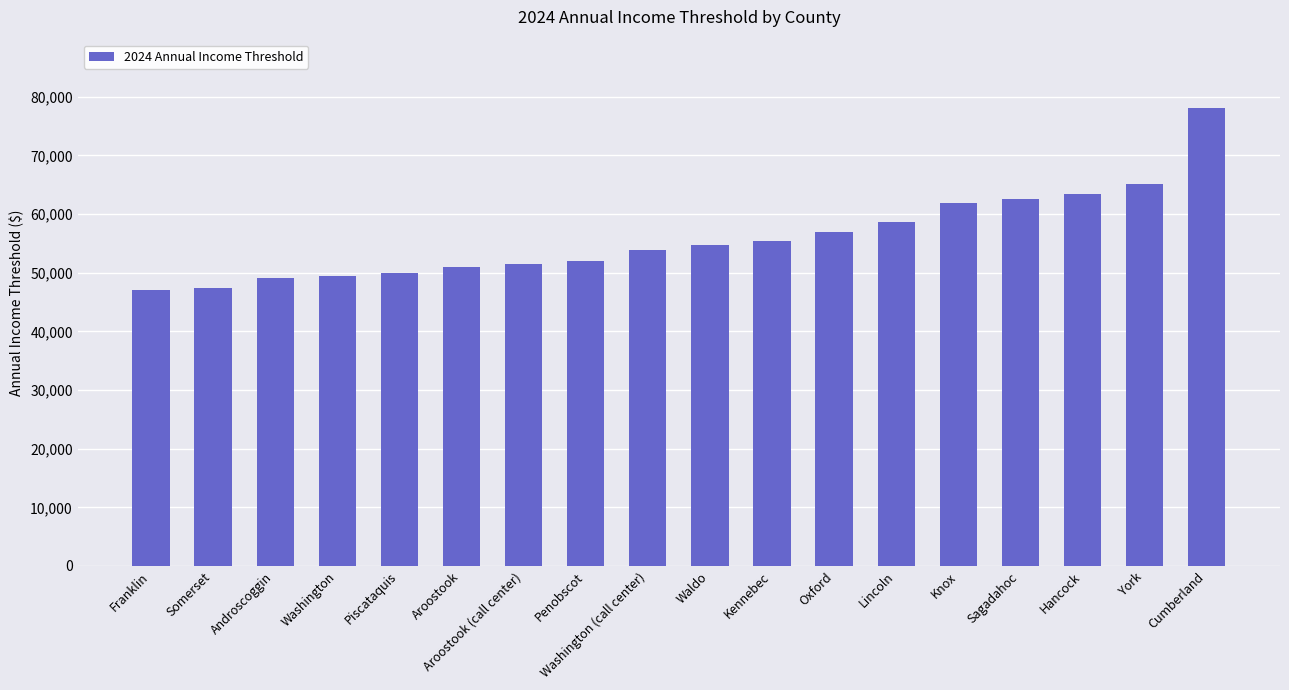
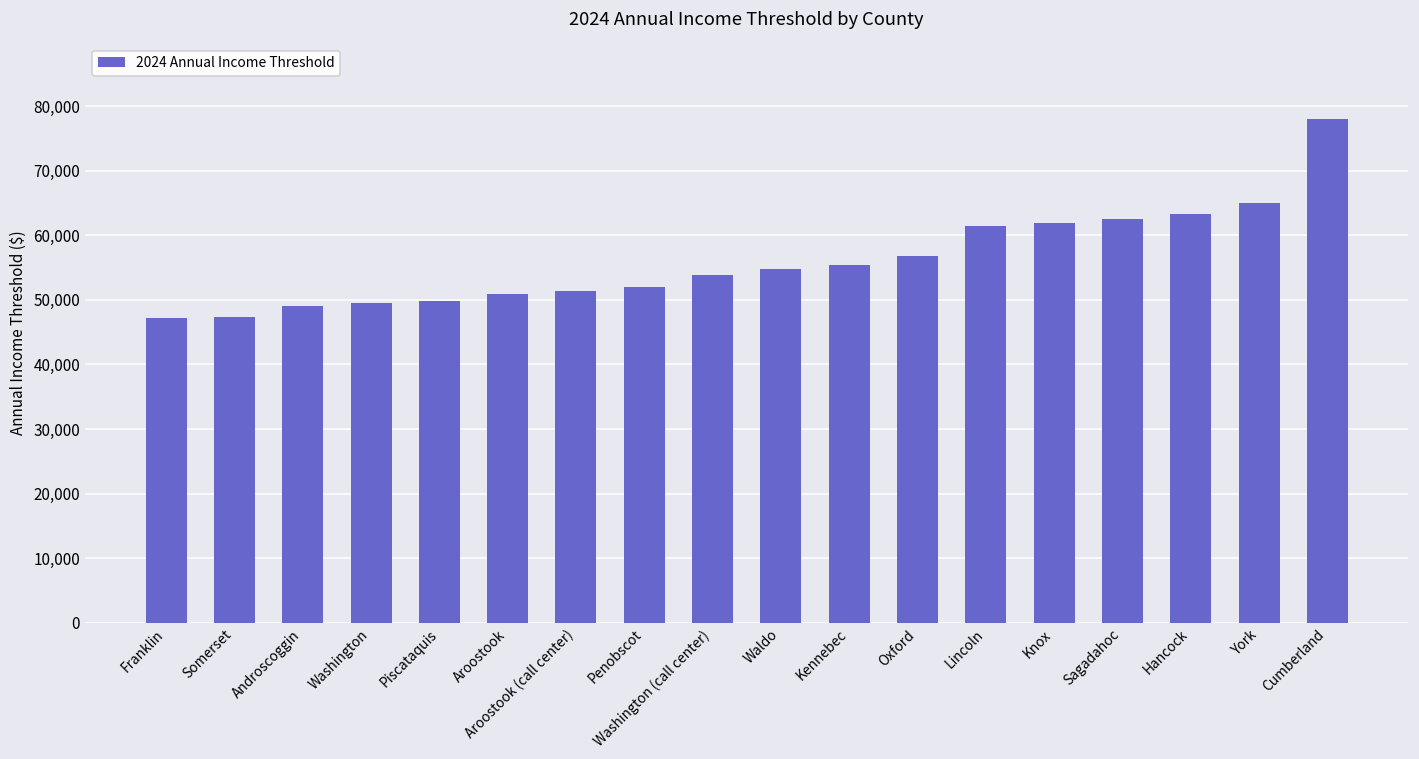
Lincoln: 59,000 -> 62,000
